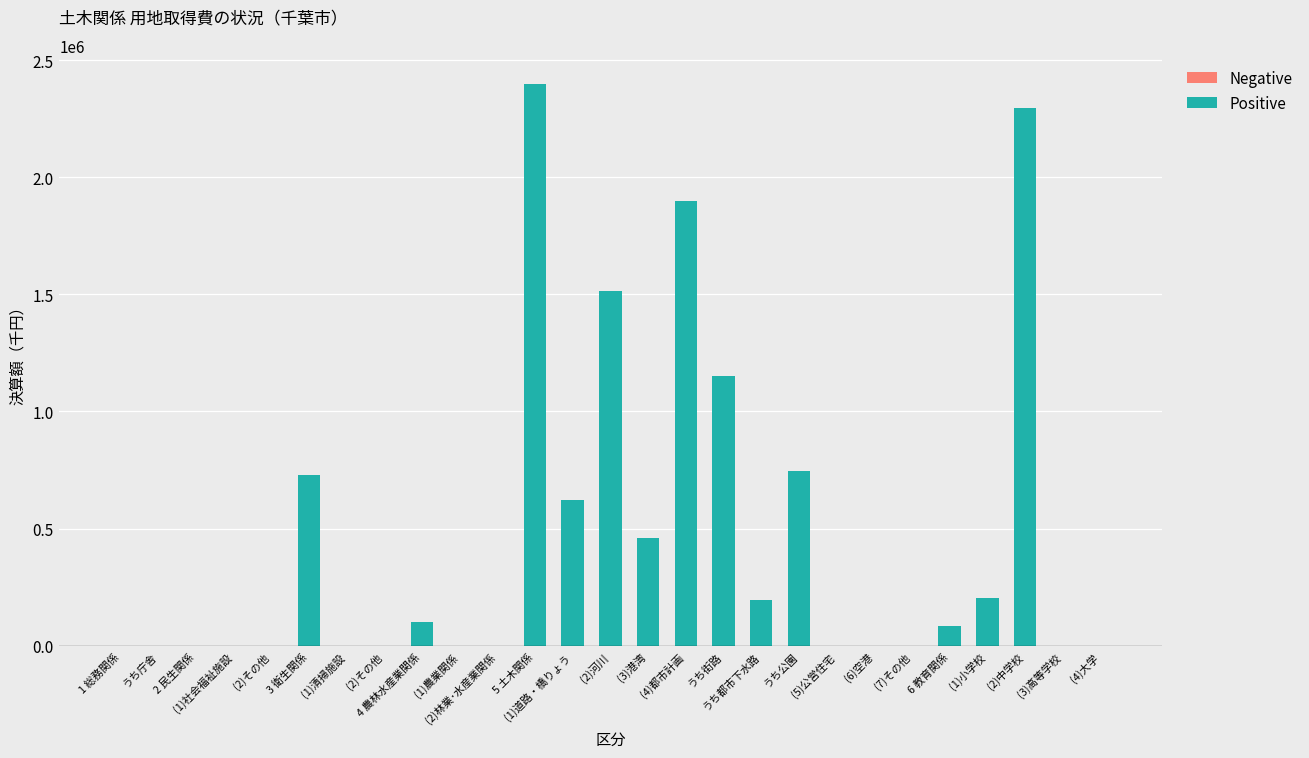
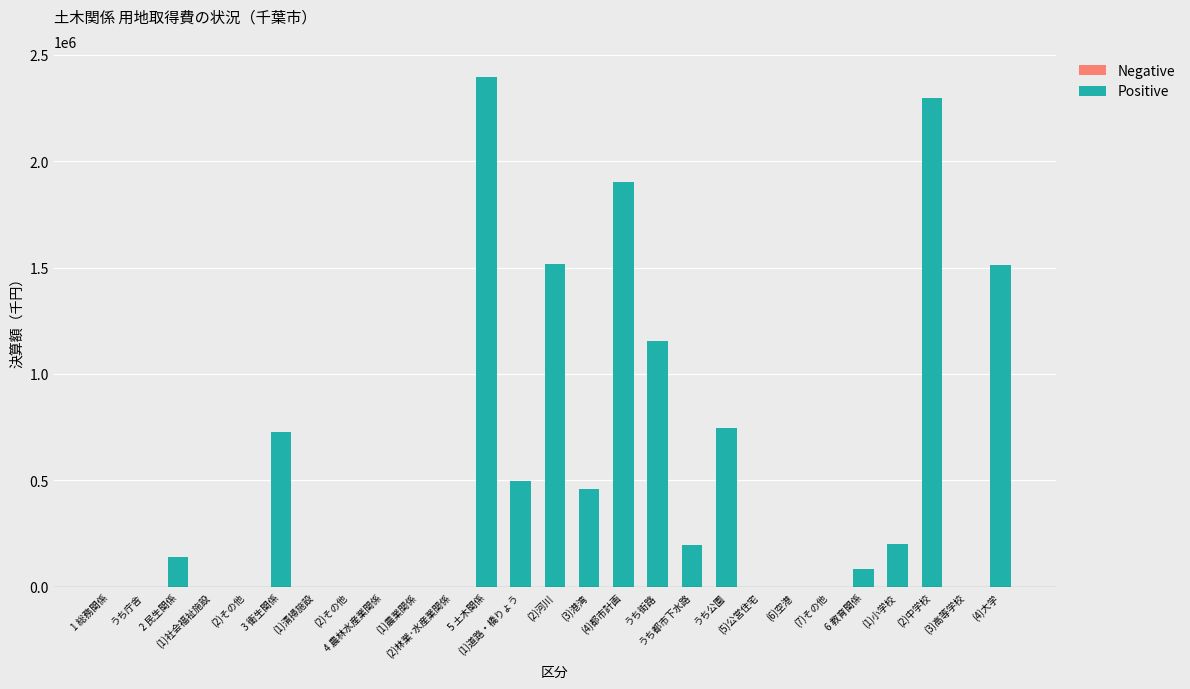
2 民生関係: 0 -> 140000
4 農林水産業関係: 100000 -> 0
(1)道路・橋りょう: 620000 -> 500000
(4)大学: 0 -> 1510000
